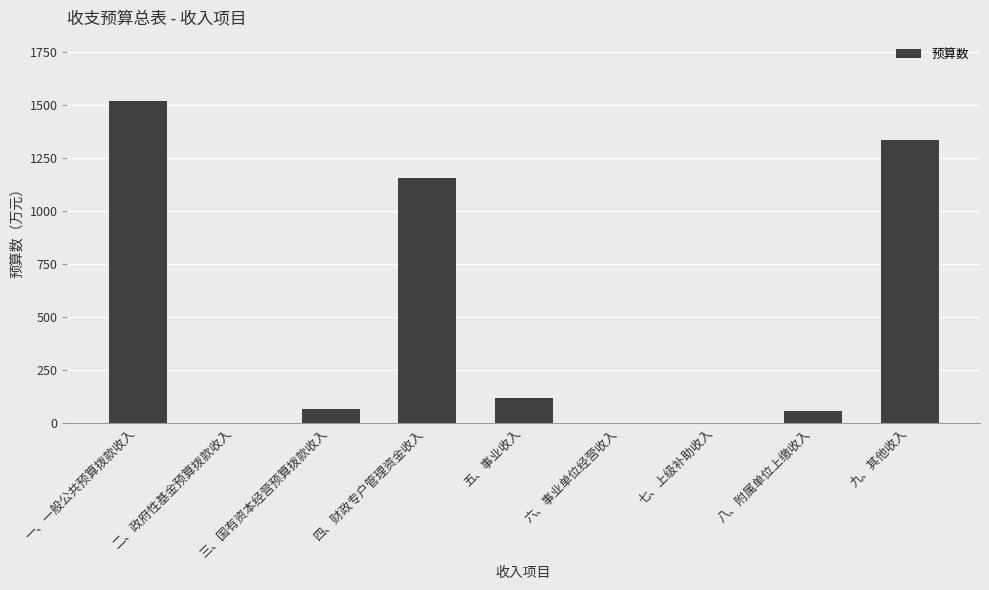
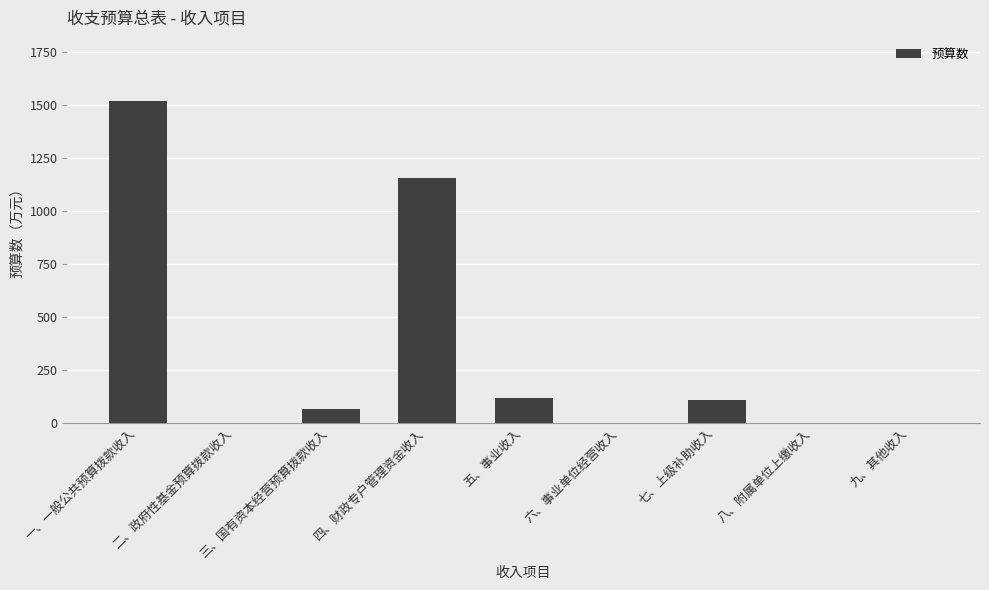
七、上级补助收入: 0 -> 110
八、附属单位上缴收入: 50 -> 0
九、其他收入: 1330 -> 0
